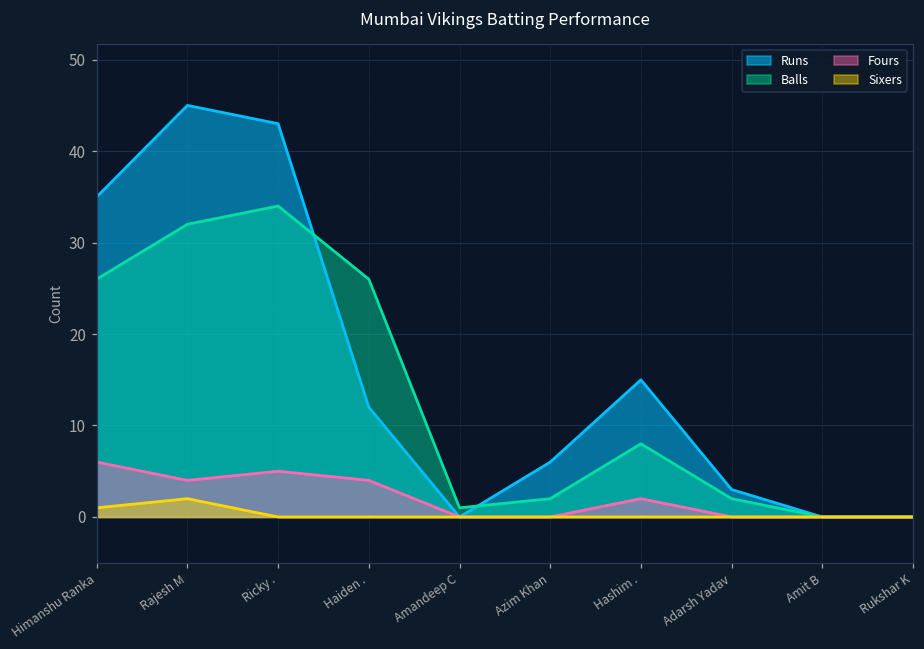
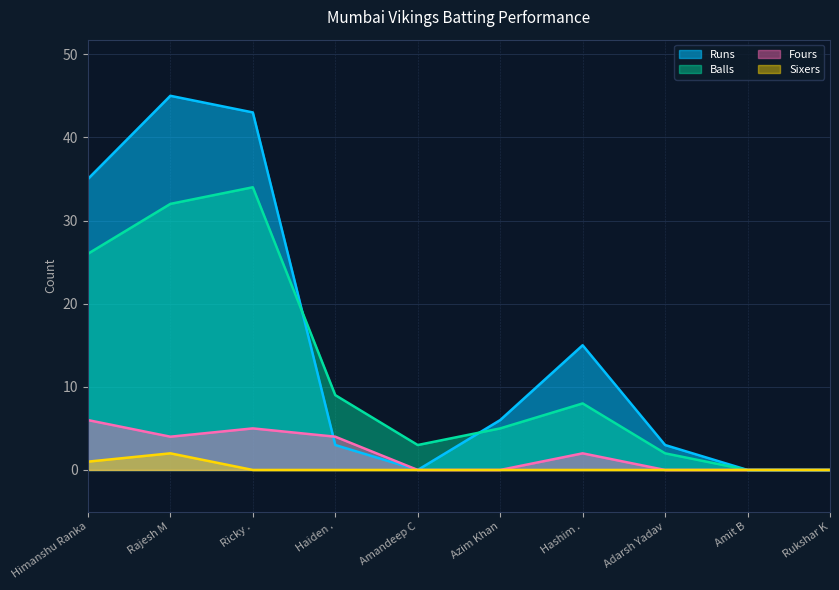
Runs, Haiden .: 12 -> 3
Balls, Haiden .: 26 -> 9
Balls, Amandeep C: 1 -> 3
Balls, Azim Khan: 2 -> 5
